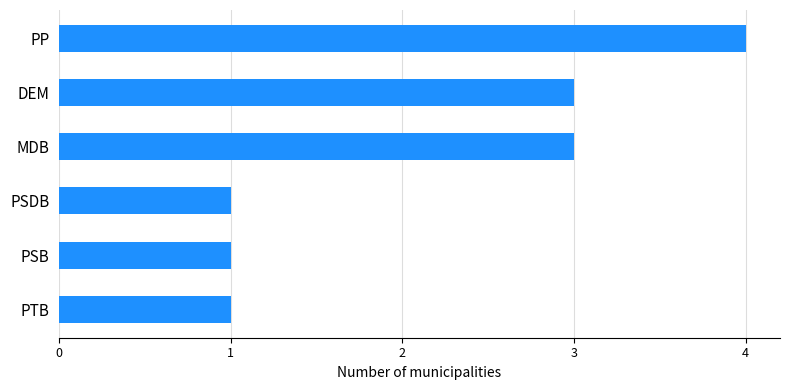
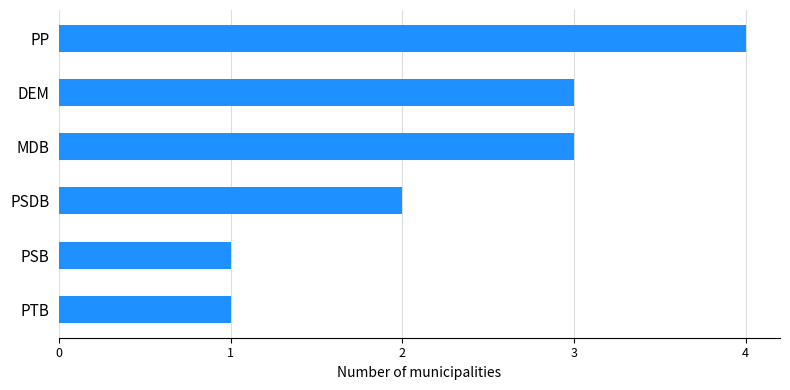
PSDB: 1 -> 2
